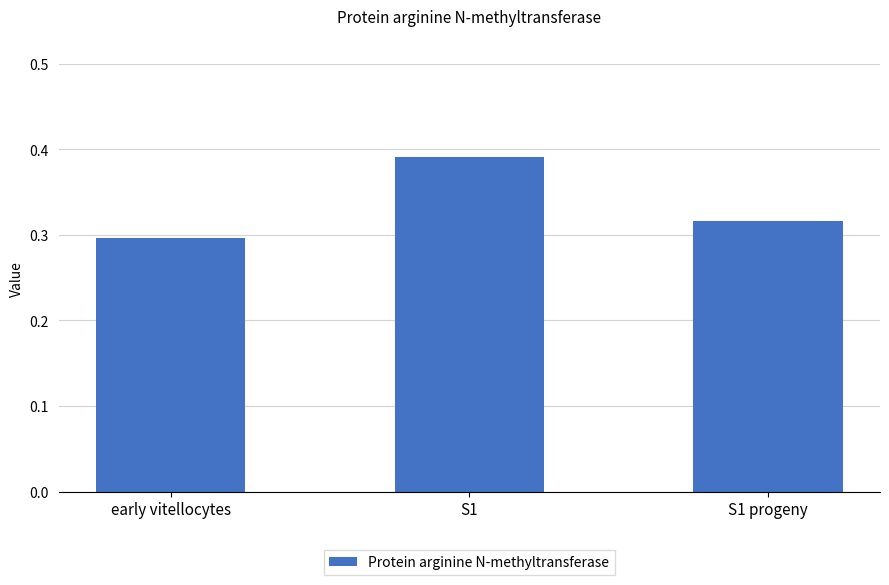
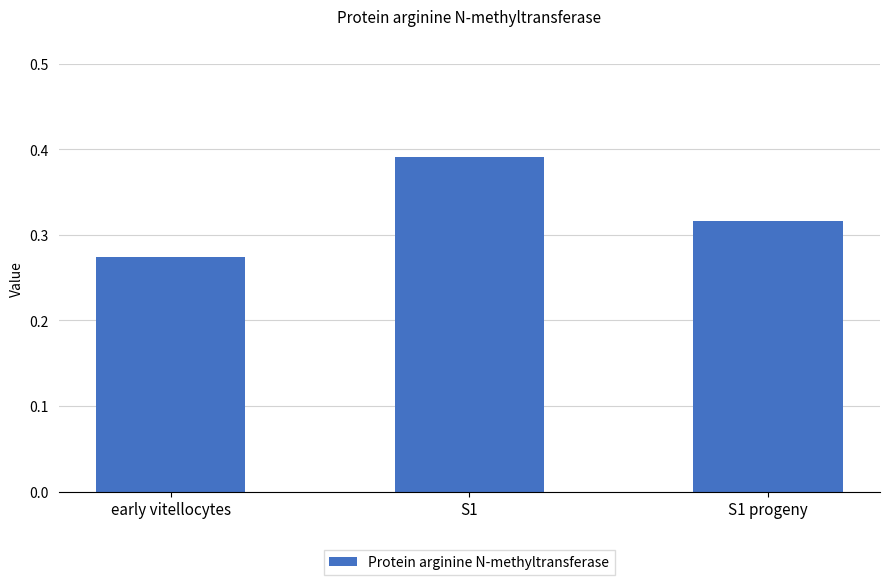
early vitellocytes: 0.30 -> 0.27
